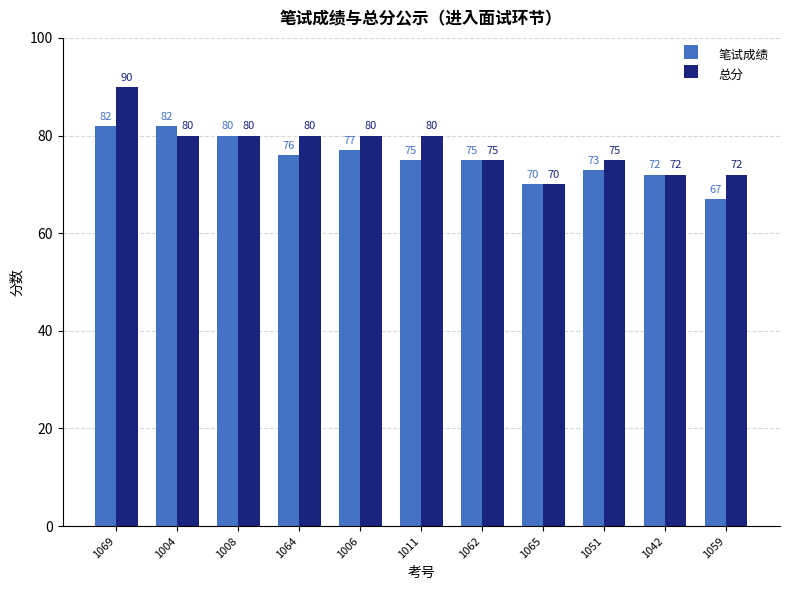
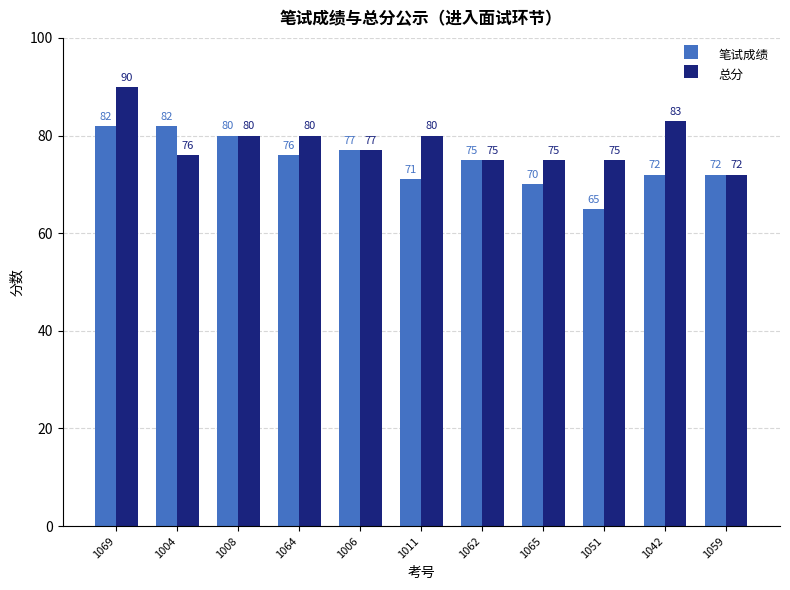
总分, 1004: 80 -> 76
总分, 1006: 80 -> 77
笔试成绩, 1011: 75 -> 71
总分, 1065: 70 -> 75
笔试成绩, 1051: 73 -> 65
总分, 1042: 72 -> 83
笔试成绩, 1059: 67 -> 72
